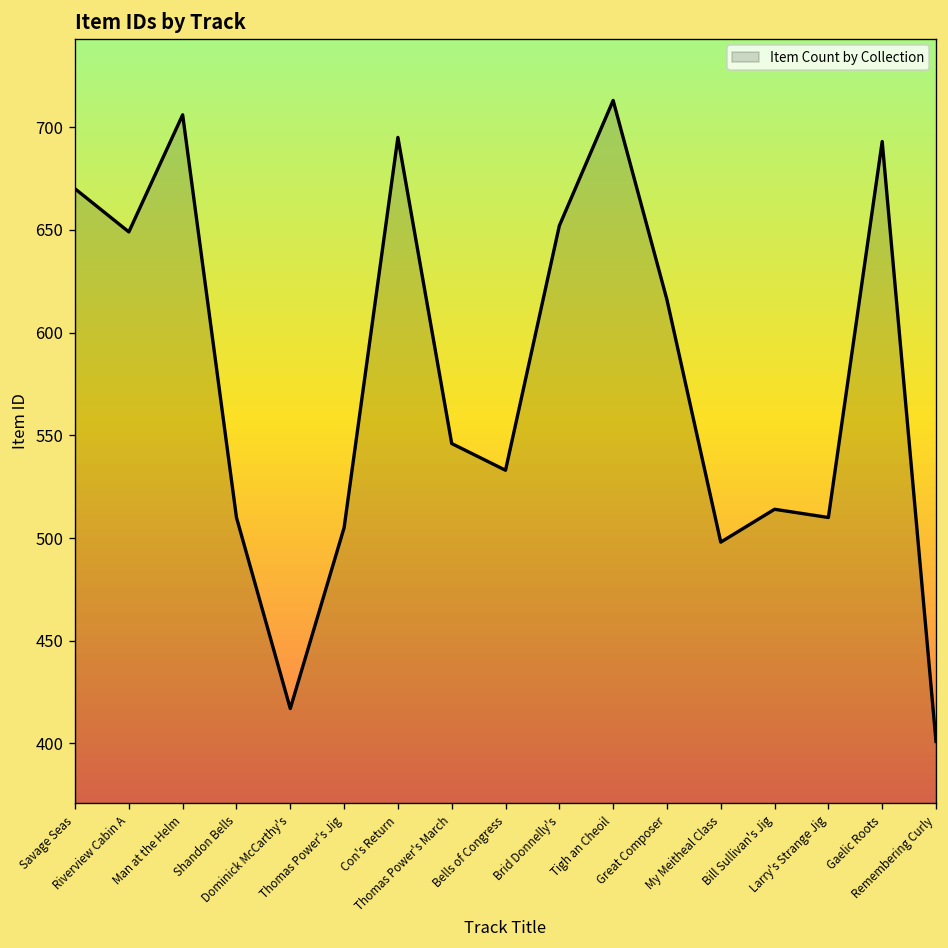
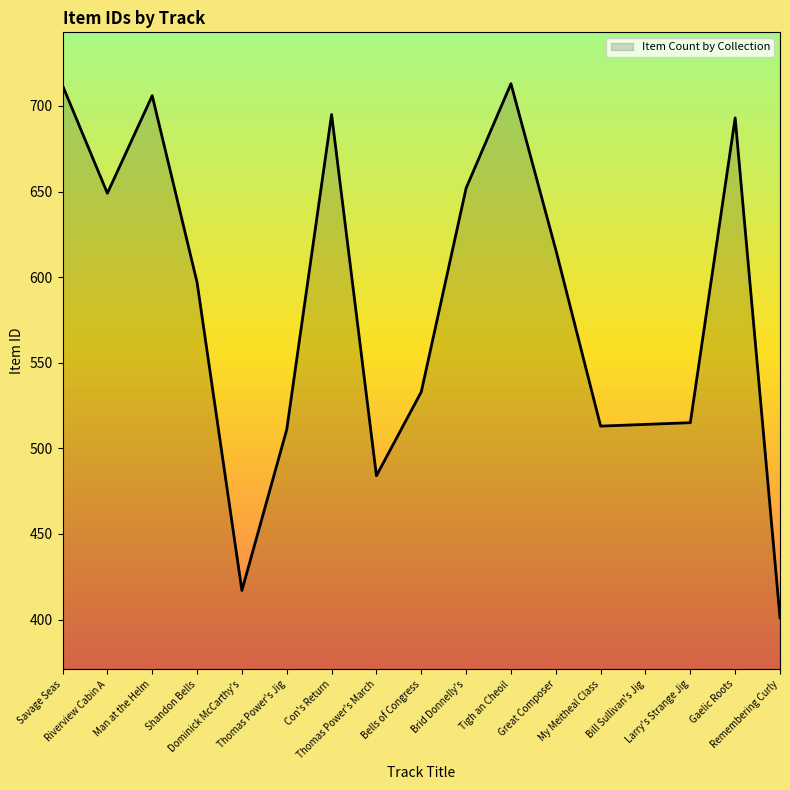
Savage Seas: 670 -> 712
Shandon Bells: 510 -> 597
Thomas Power's Jig: 505 -> 511
Thomas Power's March: 546 -> 484
My Meitheal Class: 498 -> 513
Larry's Strange Jig: 510 -> 515
